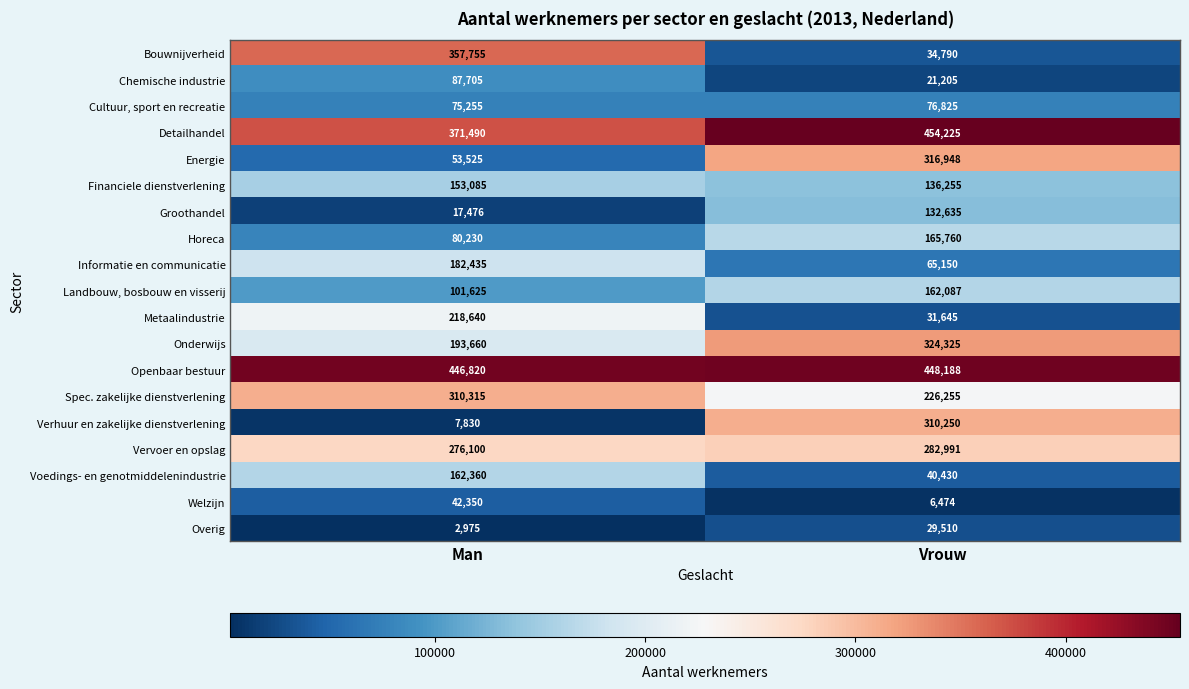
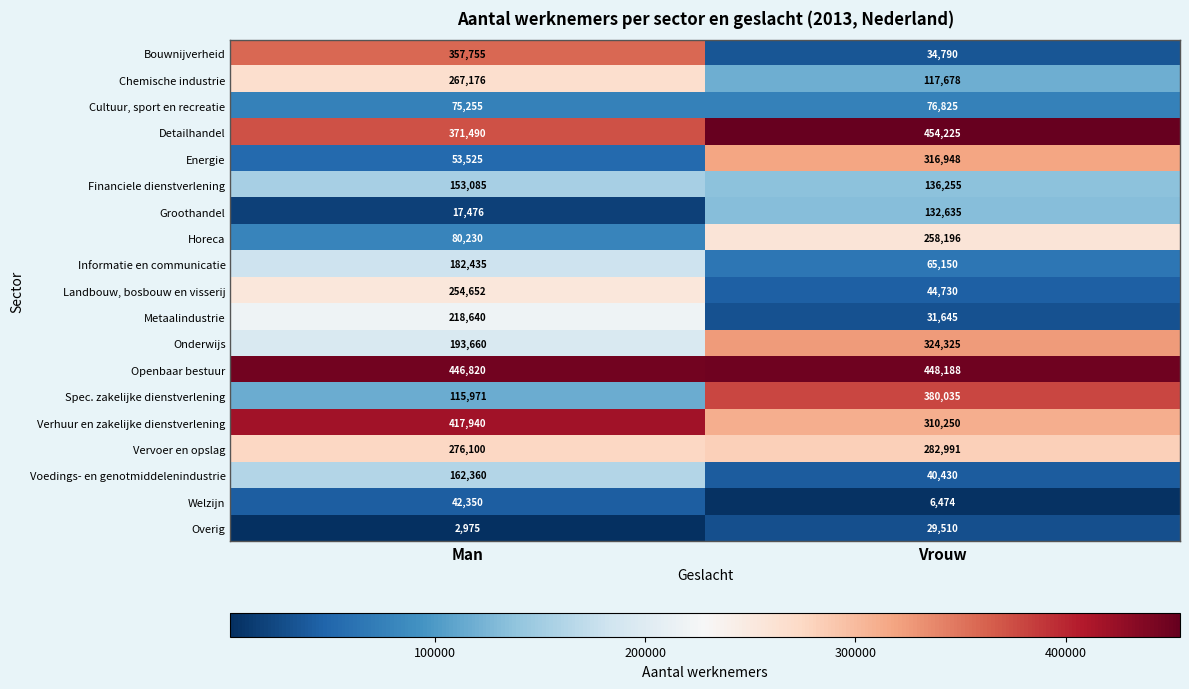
Chemische industrie, Man: 87,705 -> 267,176
Chemische industrie, Vrouw: 21,205 -> 117,678
Horeca, Vrouw: 165,760 -> 258,196
Landbouw, bosbouw en visserij, Man: 101,625 -> 254,652
Landbouw, bosbouw en visserij, Vrouw: 162,087 -> 44,730
Spec. zakelijke dienstverlening, Man: 310,315 -> 115,971
Spec. zakelijke dienstverlening, Vrouw: 226,255 -> 380,035
Verhuur en zakelijke dienstverlening, Man: 7,830 -> 417,940
